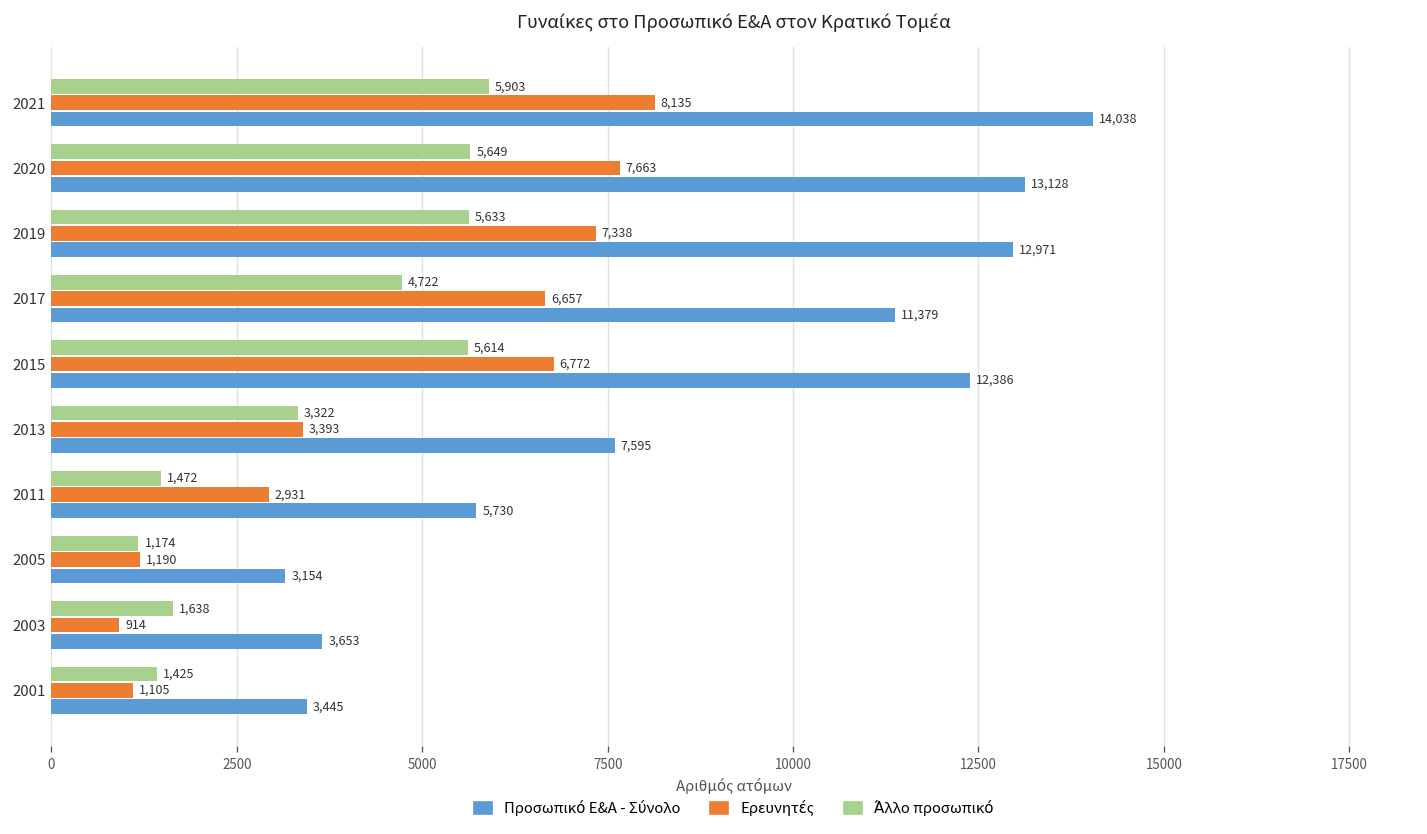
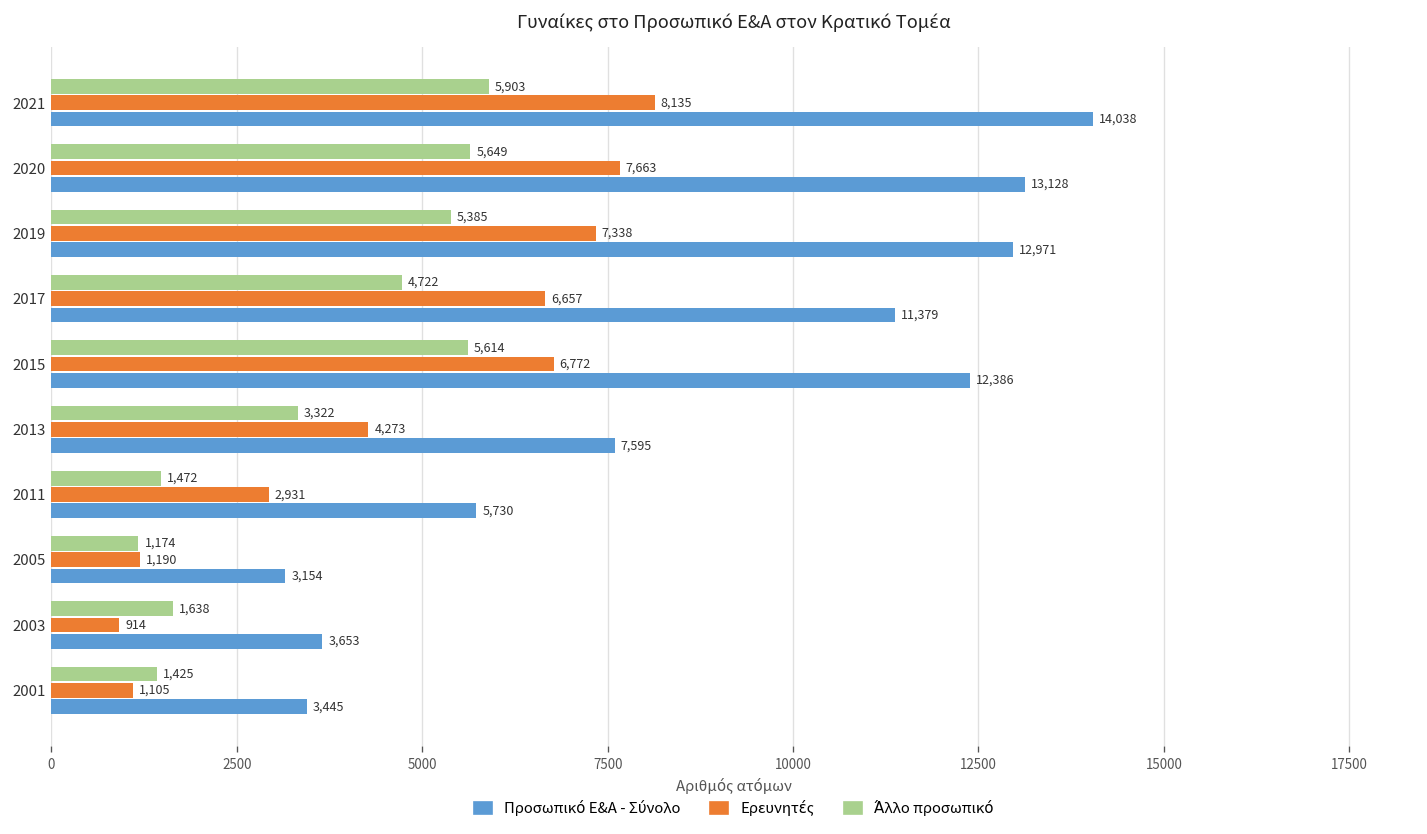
Άλλο προσωπικό, 2019: 5,633 -> 5,385
Ερευνητές, 2013: 3,393 -> 4,273
